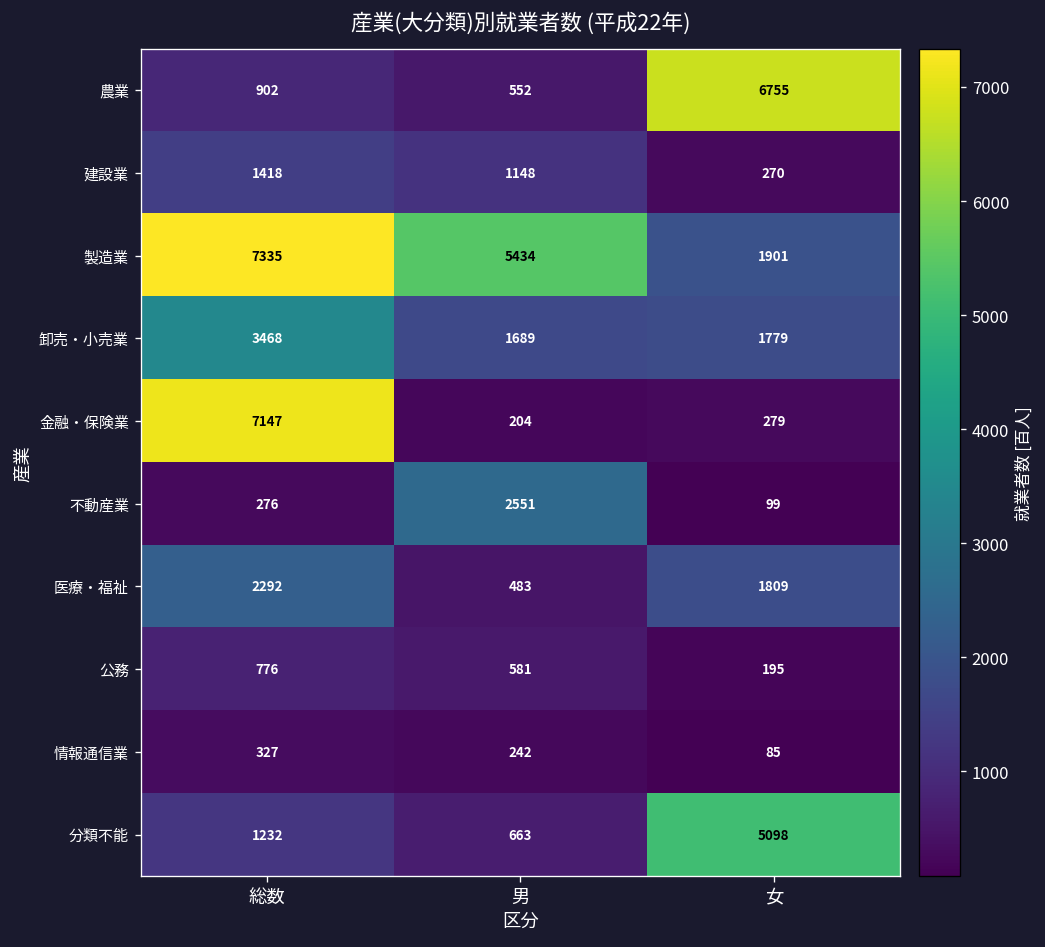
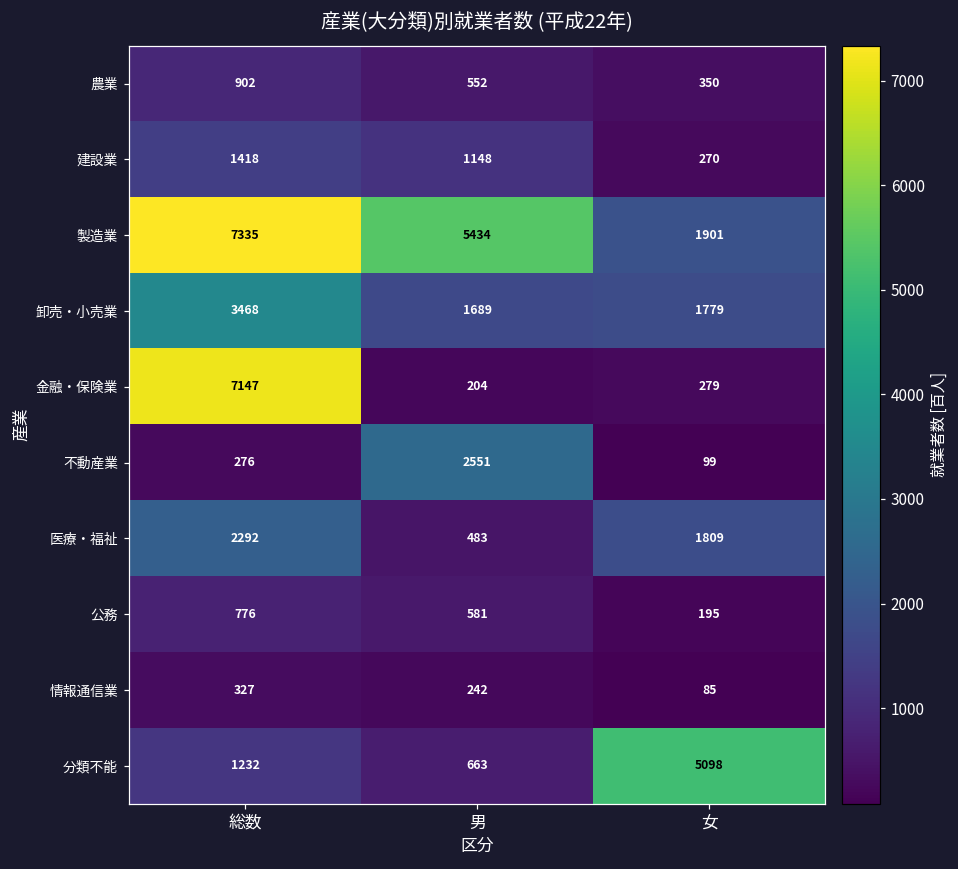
農業, 女: 6755 -> 350
